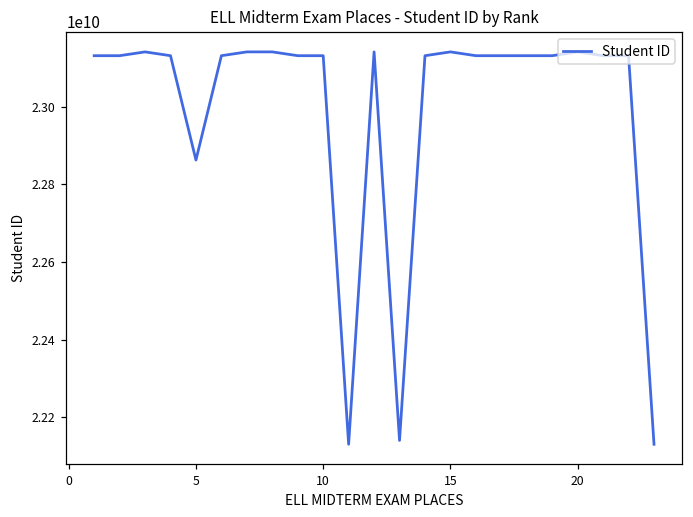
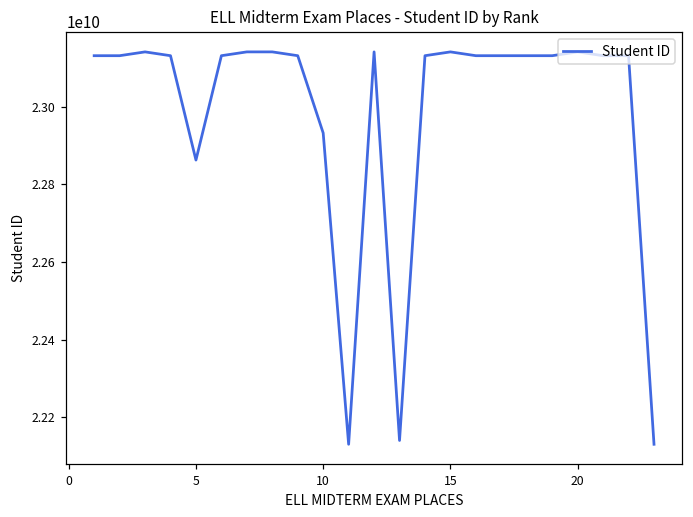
10: 23130000000 -> 22930000000
